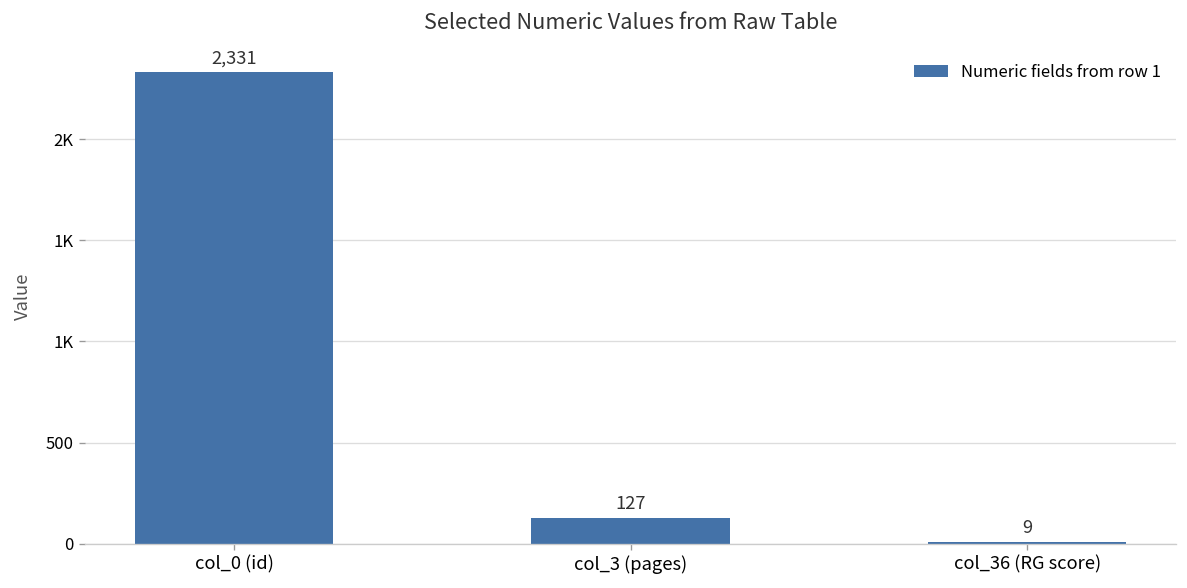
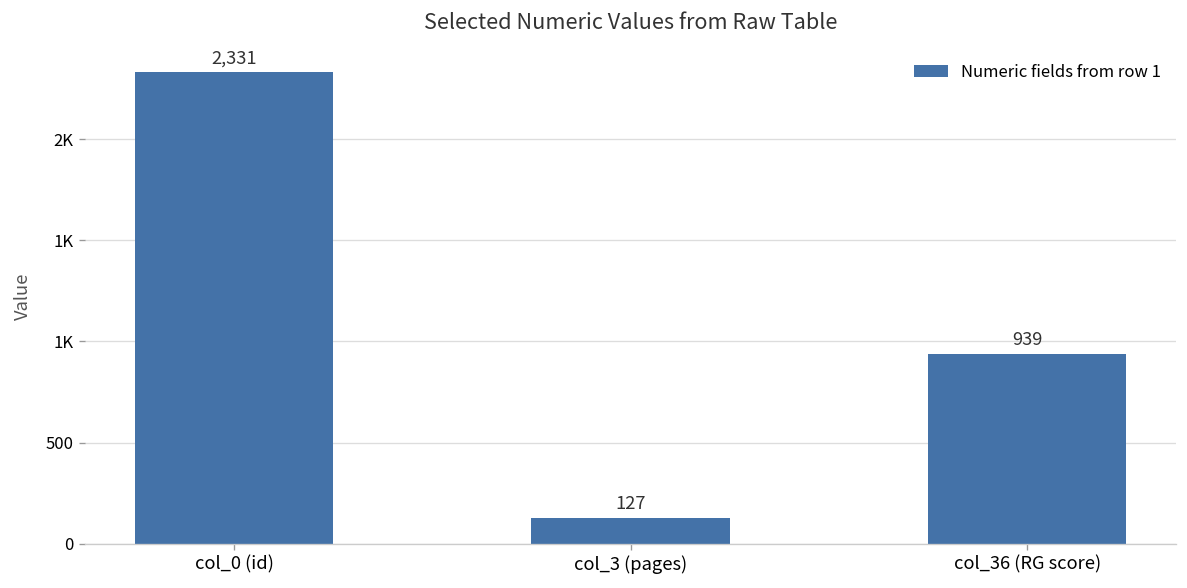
col_36 (RG score): 9 -> 939
